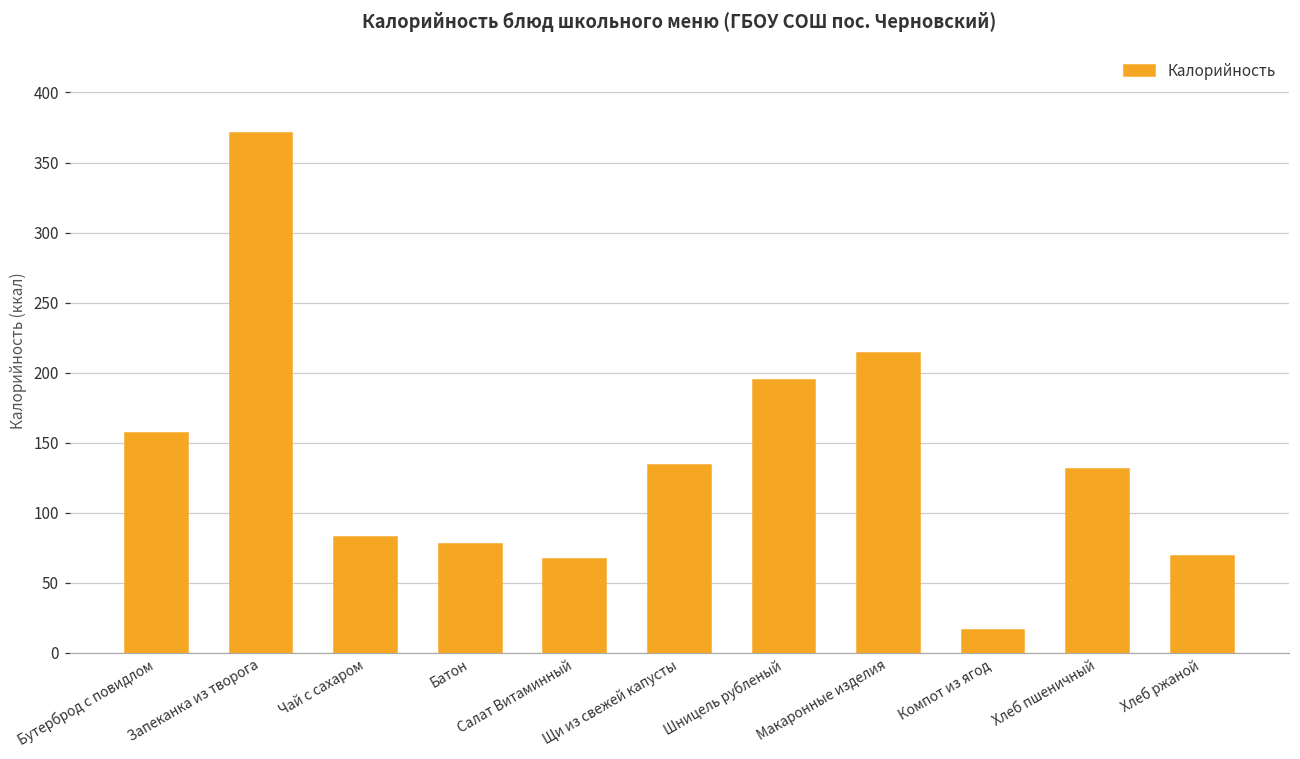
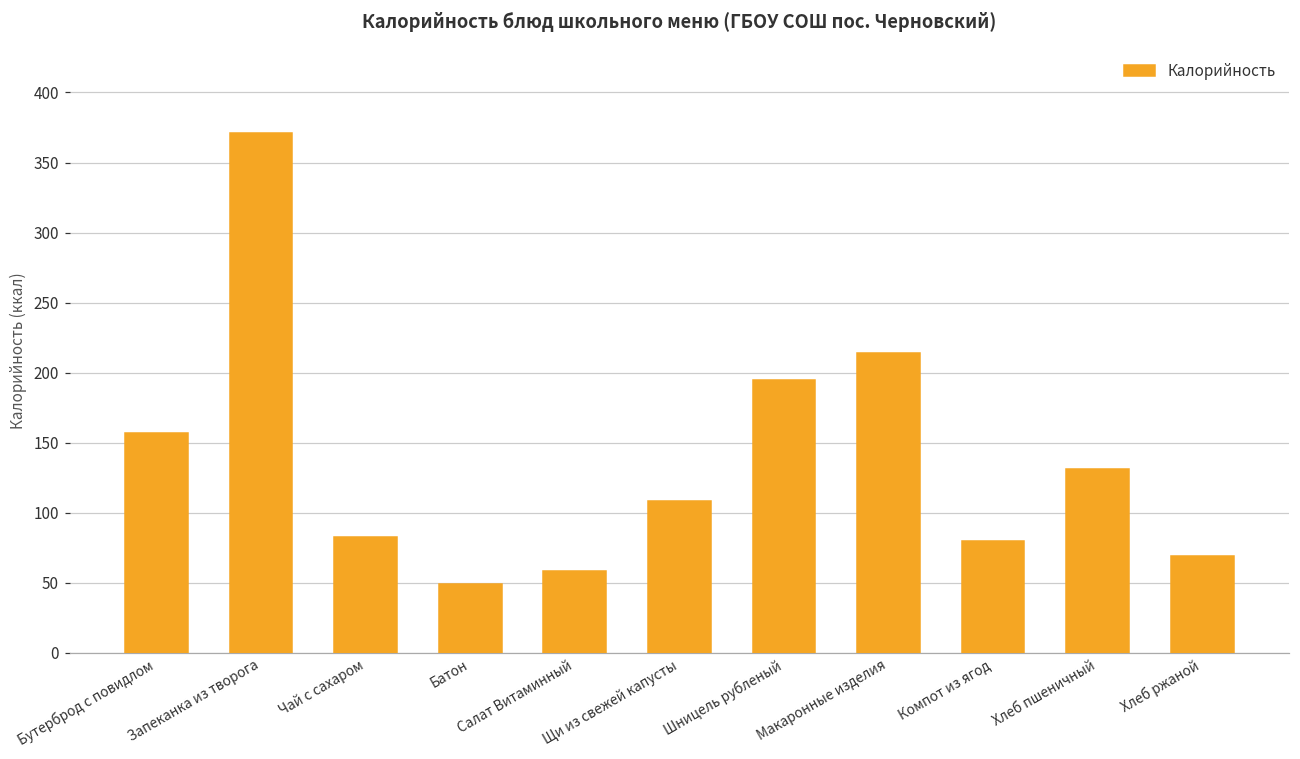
Батон: 78 -> 49
Салат Витаминный: 67 -> 59
Щи из свежей капусты: 134 -> 108
Компот из ягод: 16 -> 80
